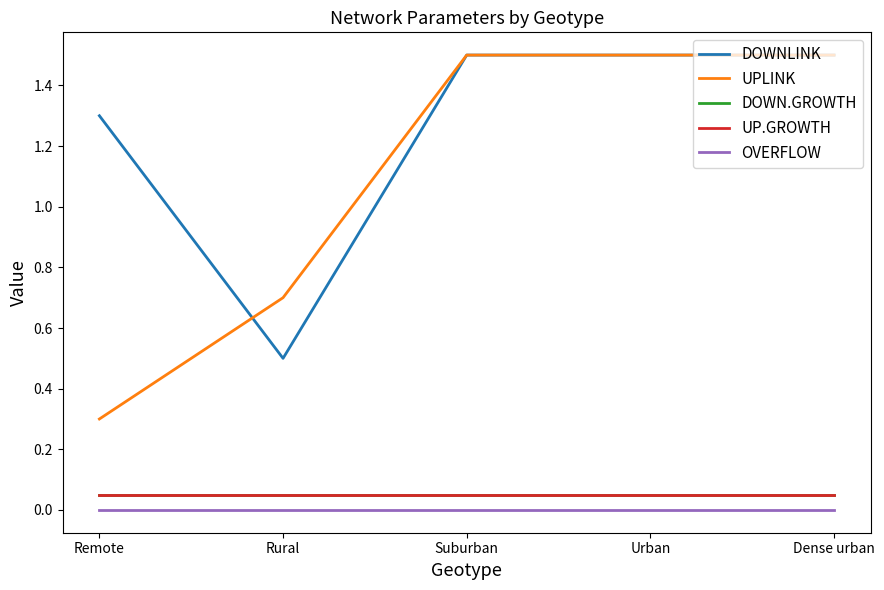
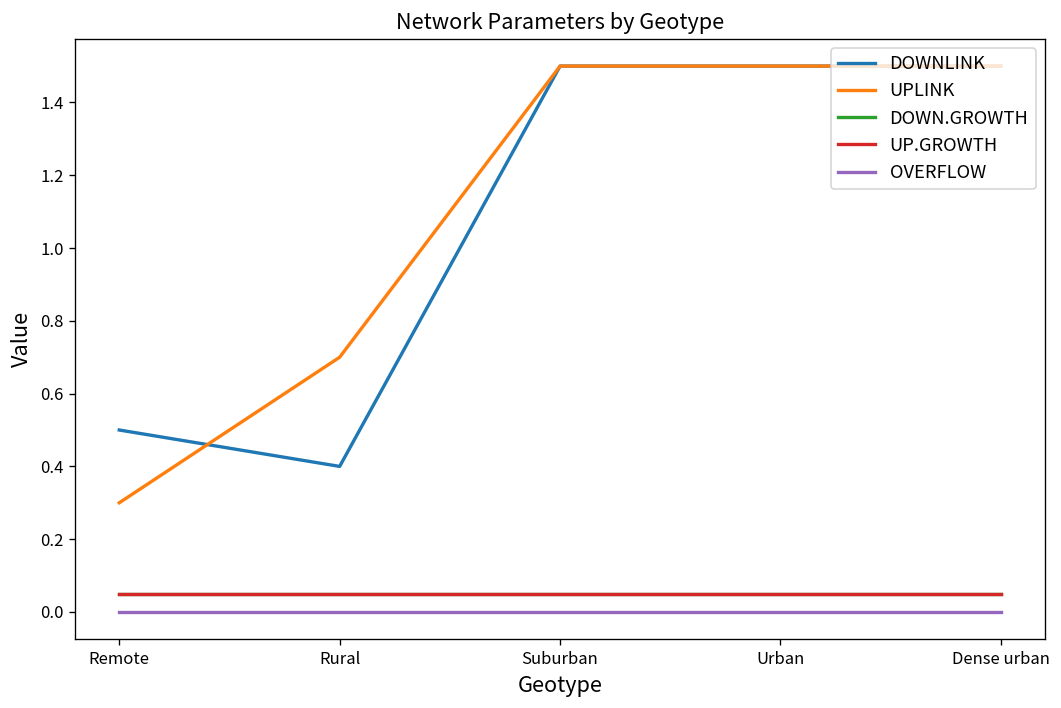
DOWNLINK, Remote: 1.3 -> 0.5
DOWNLINK, Rural: 0.5 -> 0.4
